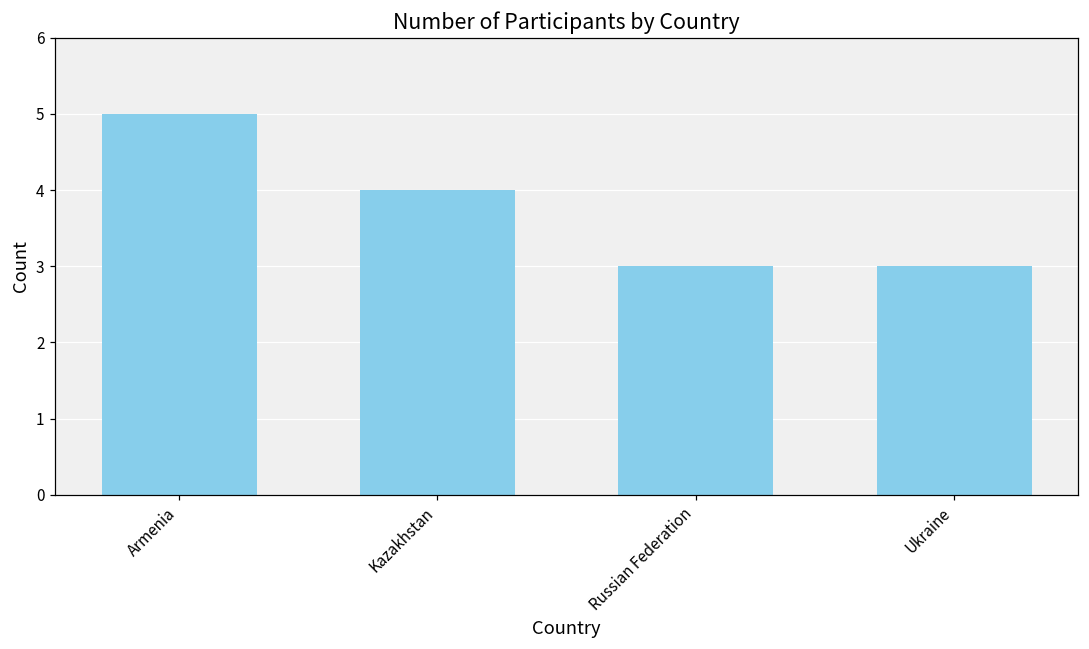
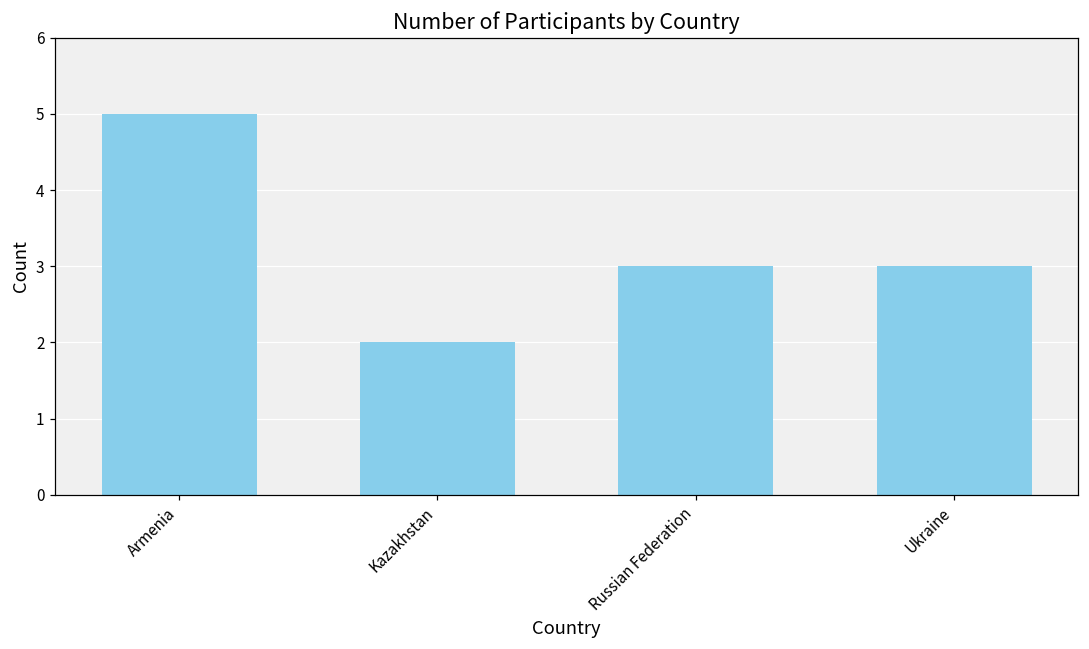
Kazakhstan: 4 -> 2
